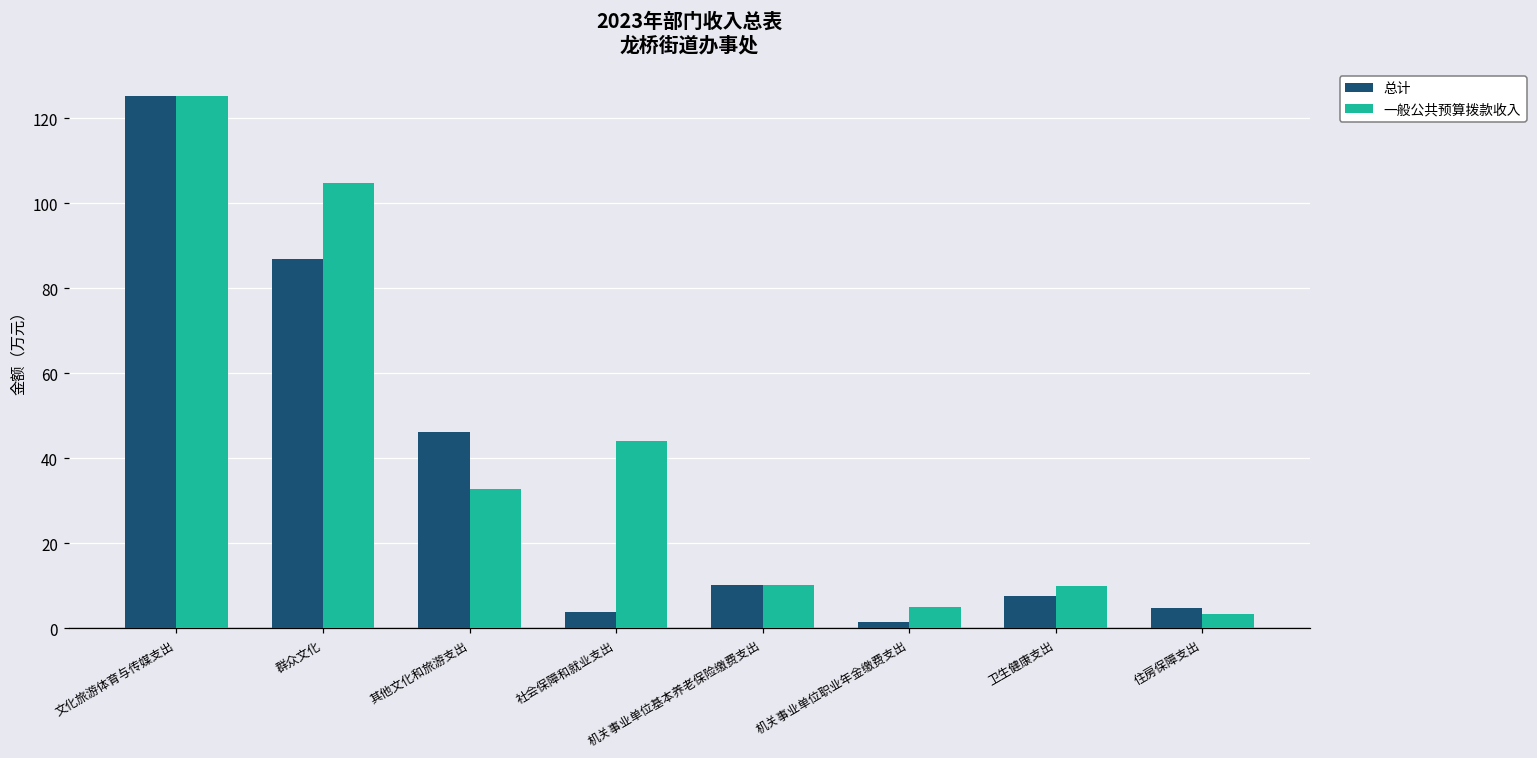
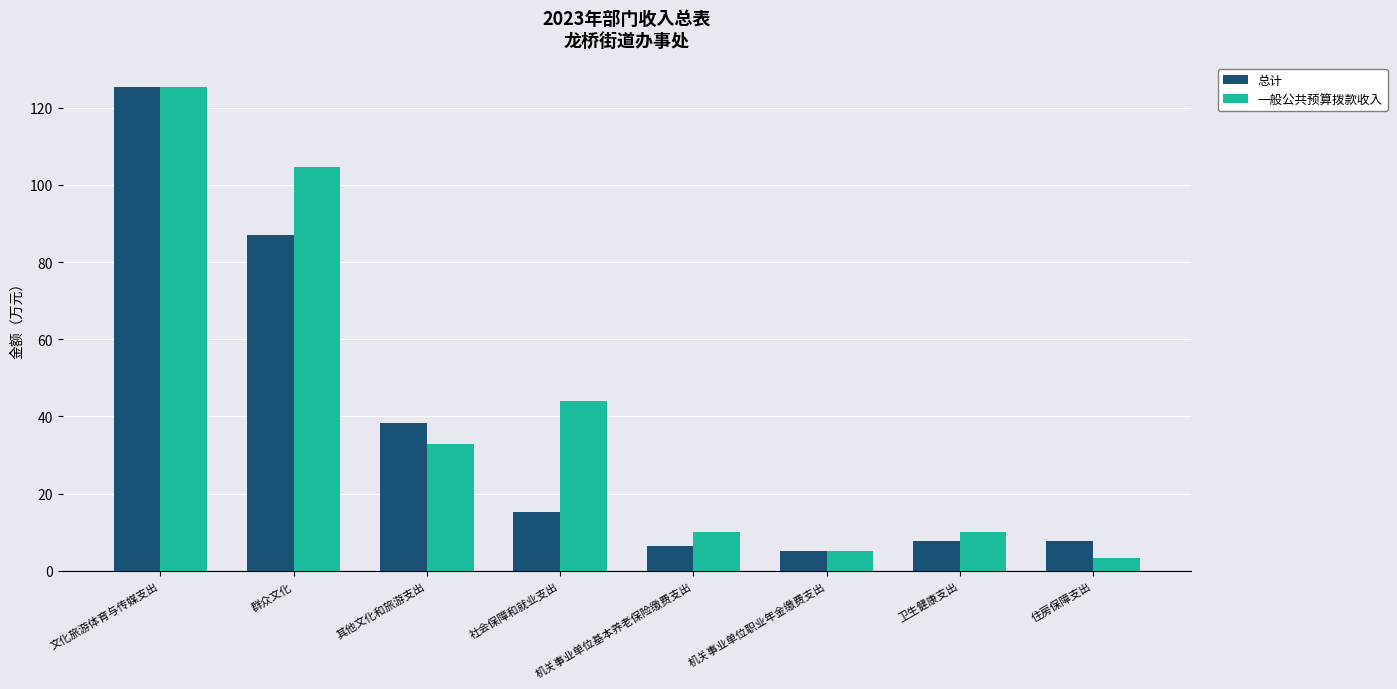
总计, 其他文化和旅游支出: 46 -> 38
总计, 社会保障和就业支出: 4 -> 15
总计, 机关事业单位基本养老保险缴费支出: 10 -> 7
总计, 机关事业单位职业年金缴费支出: 1 -> 5
总计, 住房保障支出: 5 -> 8
